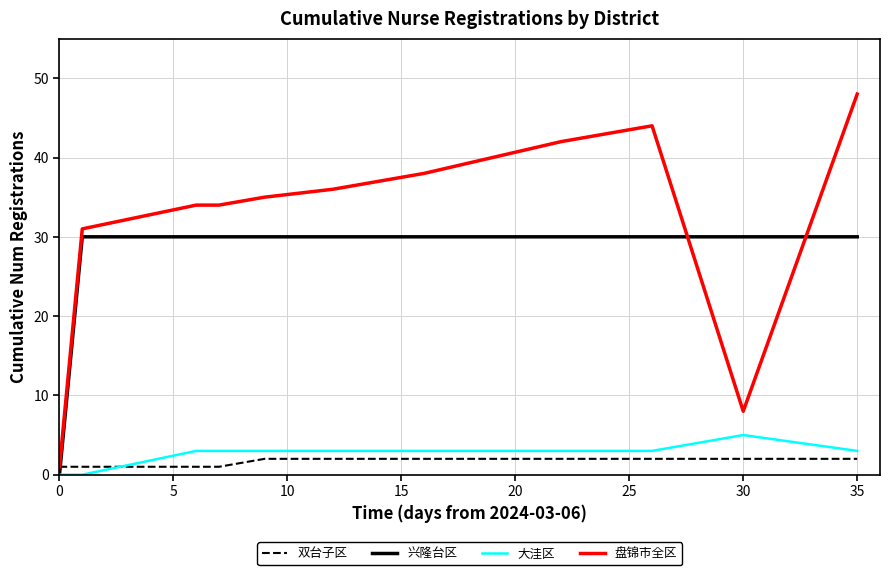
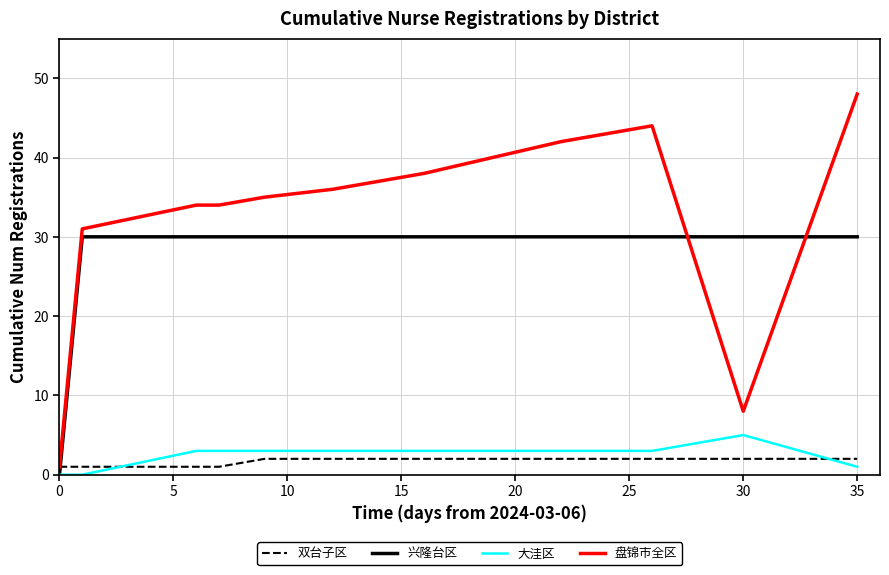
大洼区, 35: 3 -> 1
